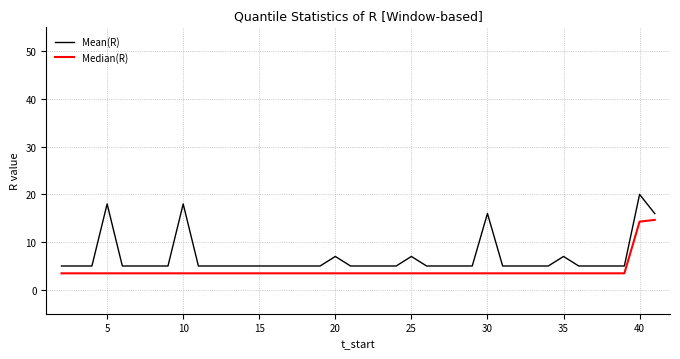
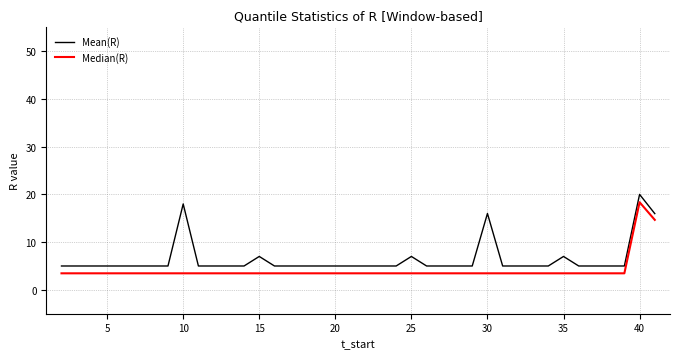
Mean(R), 5: 18 -> 5
Mean(R), 15: 5 -> 7
Mean(R), 20: 7 -> 5
Median(R), 40: 14 -> 18
